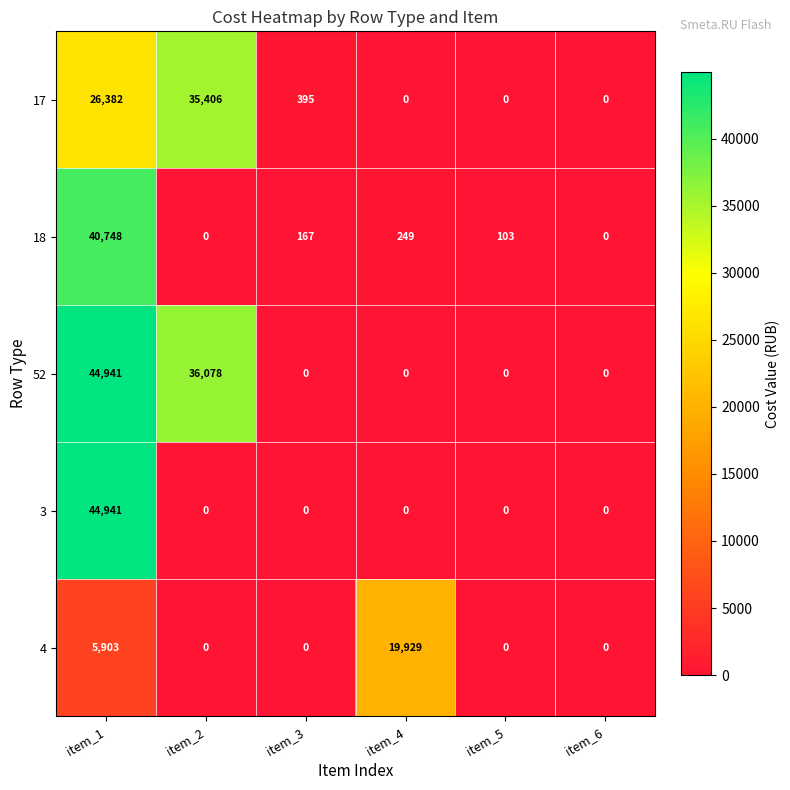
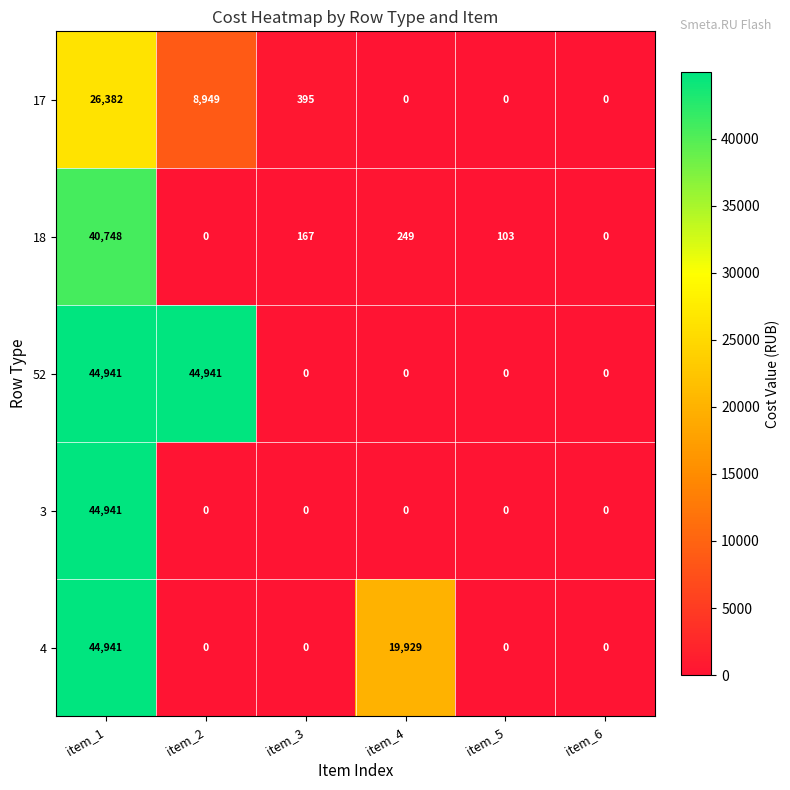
17, item_2: 35,406 -> 8,949
52, item_2: 36,078 -> 44,941
4, item_1: 5,903 -> 44,941
